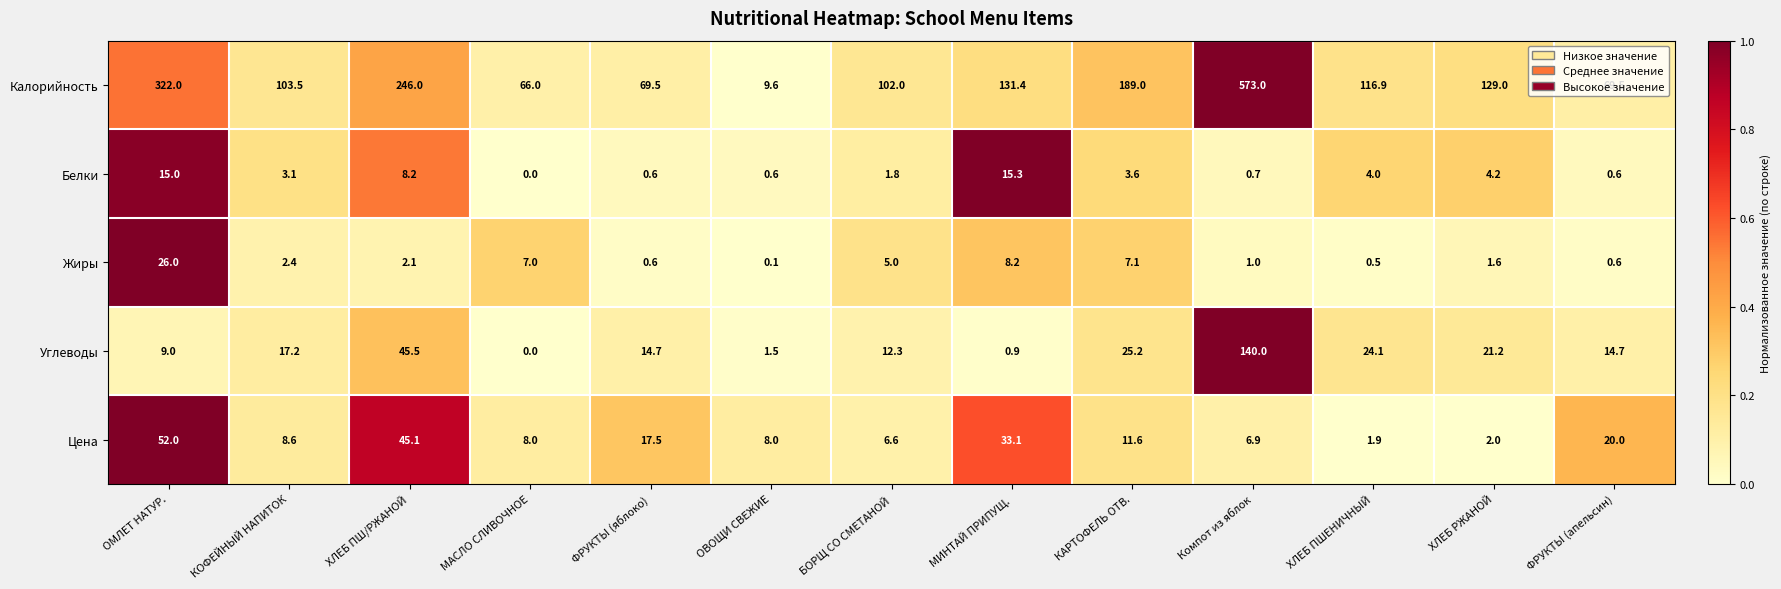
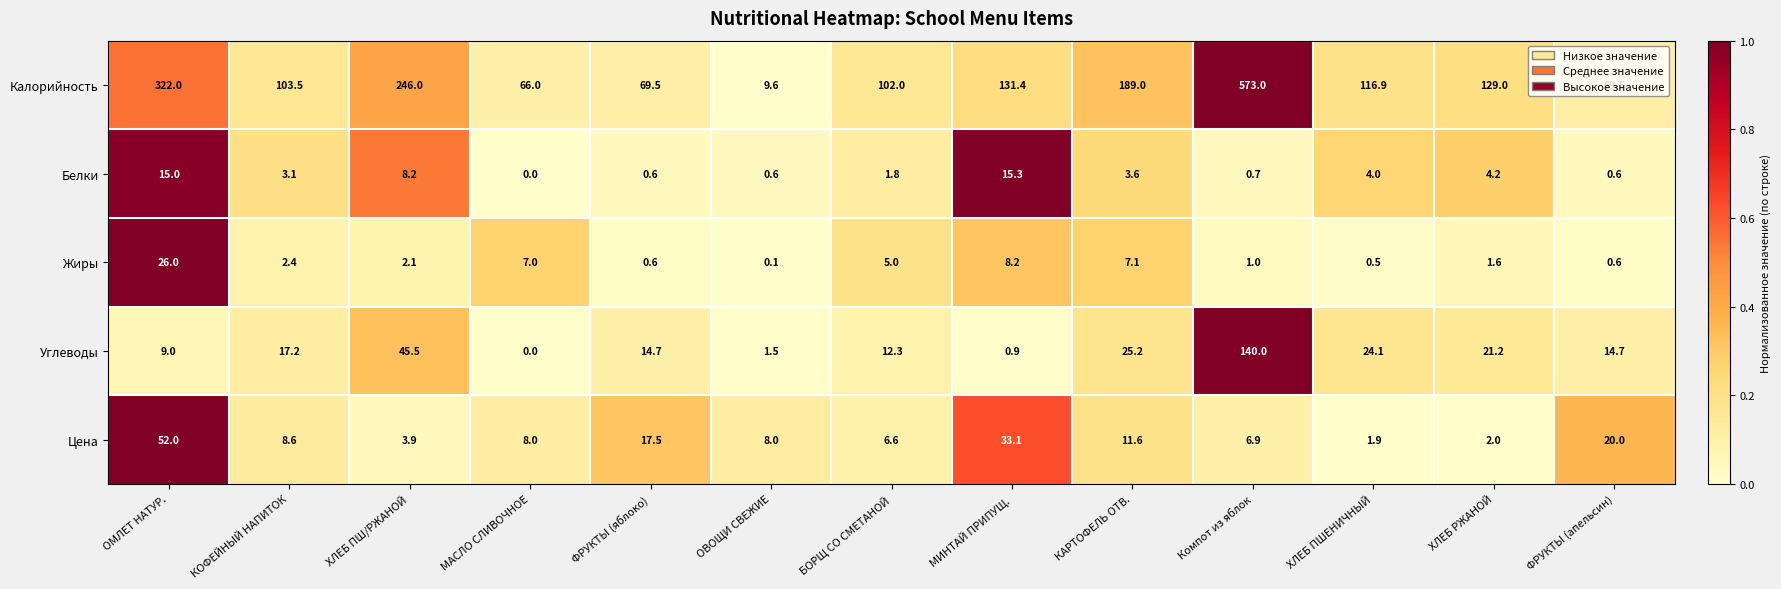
Цена, ХЛЕБ ПШ/РЖАНОЙ: 45.1 -> 3.9
